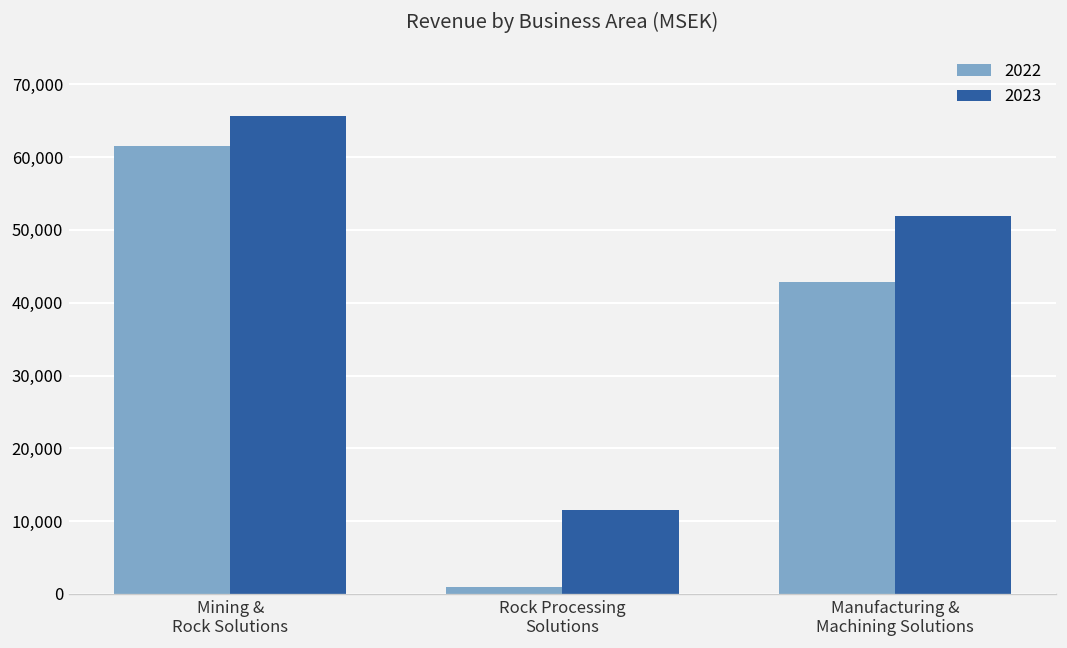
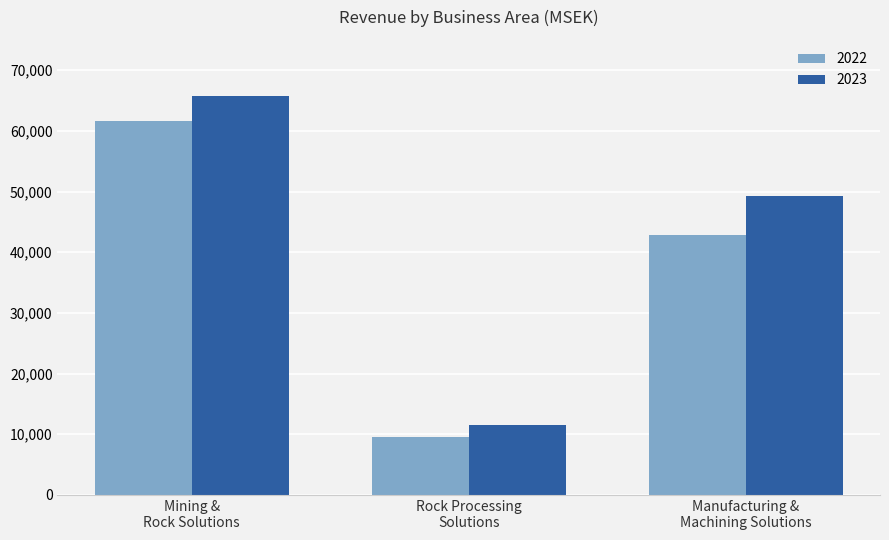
2022, Rock Processing Solutions: 1,000 -> 10,000
2023, Manufacturing & Machining Solutions: 52,000 -> 49,000
